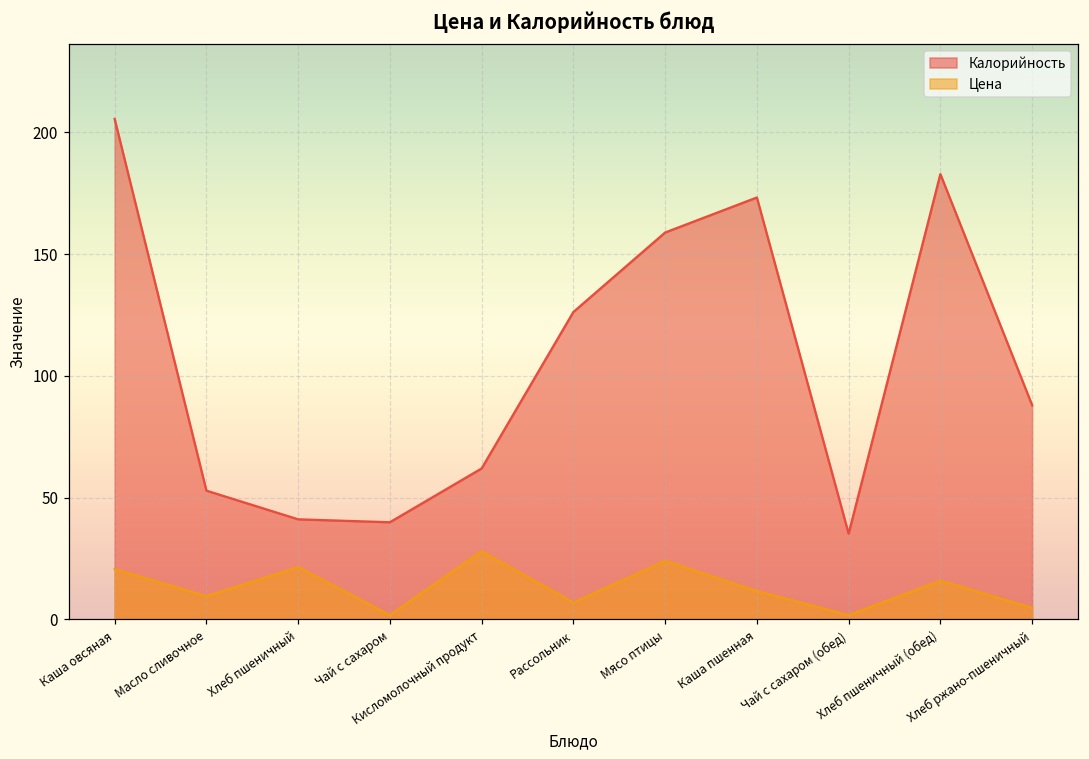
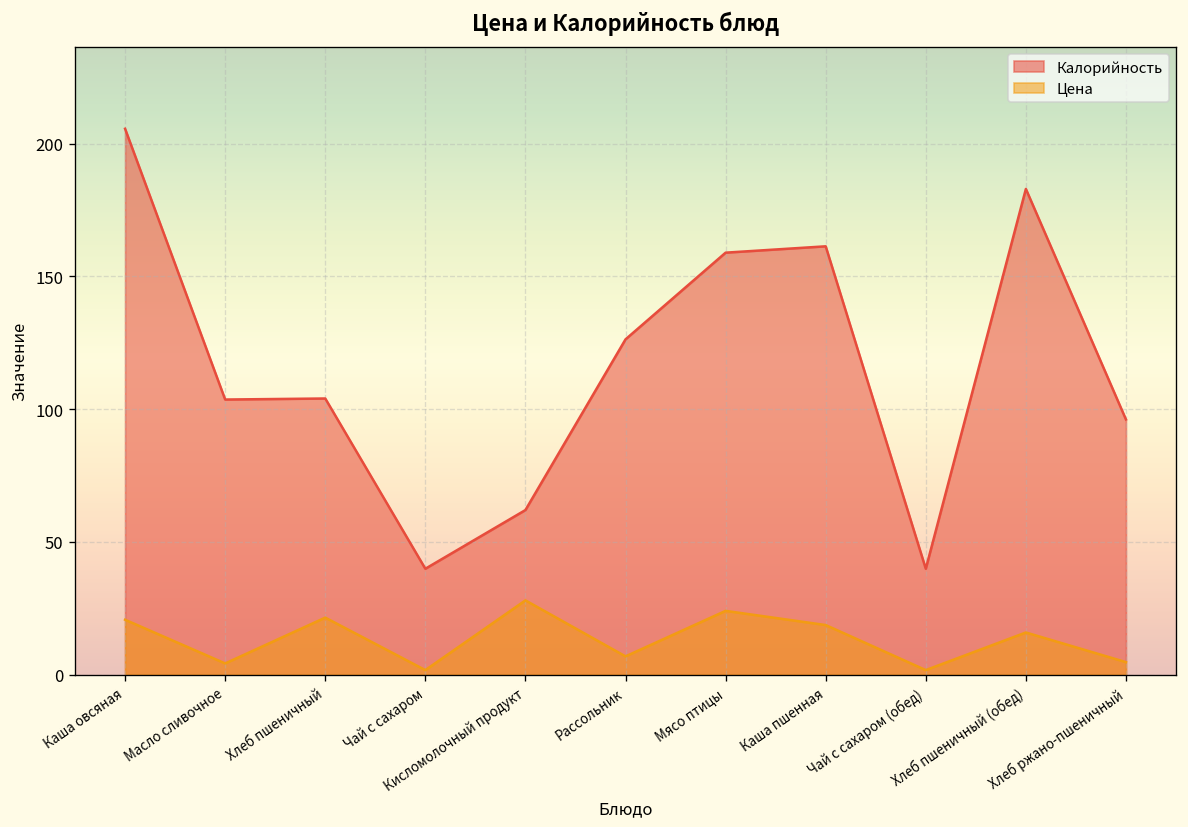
Калорийность, Масло сливочное: 53 -> 104
Цена, Масло сливочное: 10 -> 4
Калорийность, Хлеб пшеничный: 41 -> 104
Калорийность, Каша пшенная: 173 -> 161
Цена, Каша пшенная: 12 -> 19
Калорийность, Чай с сахаром (обед): 35 -> 40
Калорийность, Хлеб ржано-пшеничный: 88 -> 96
